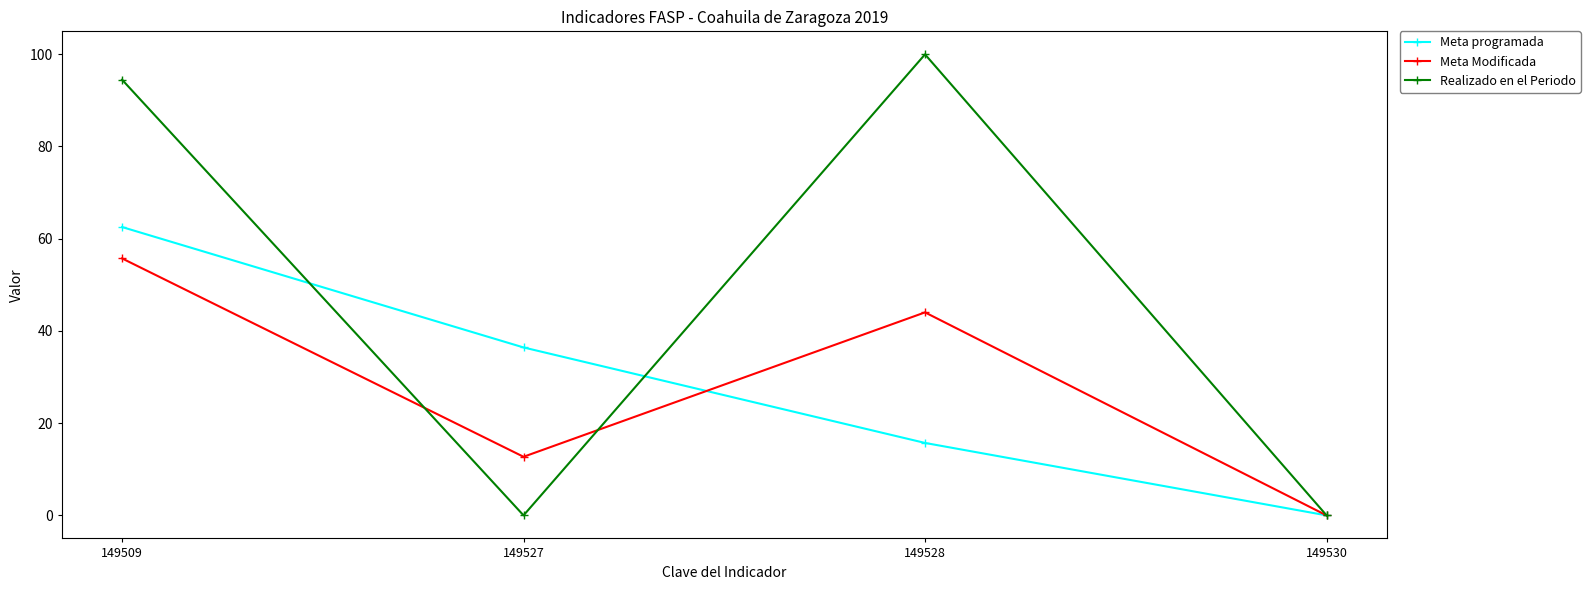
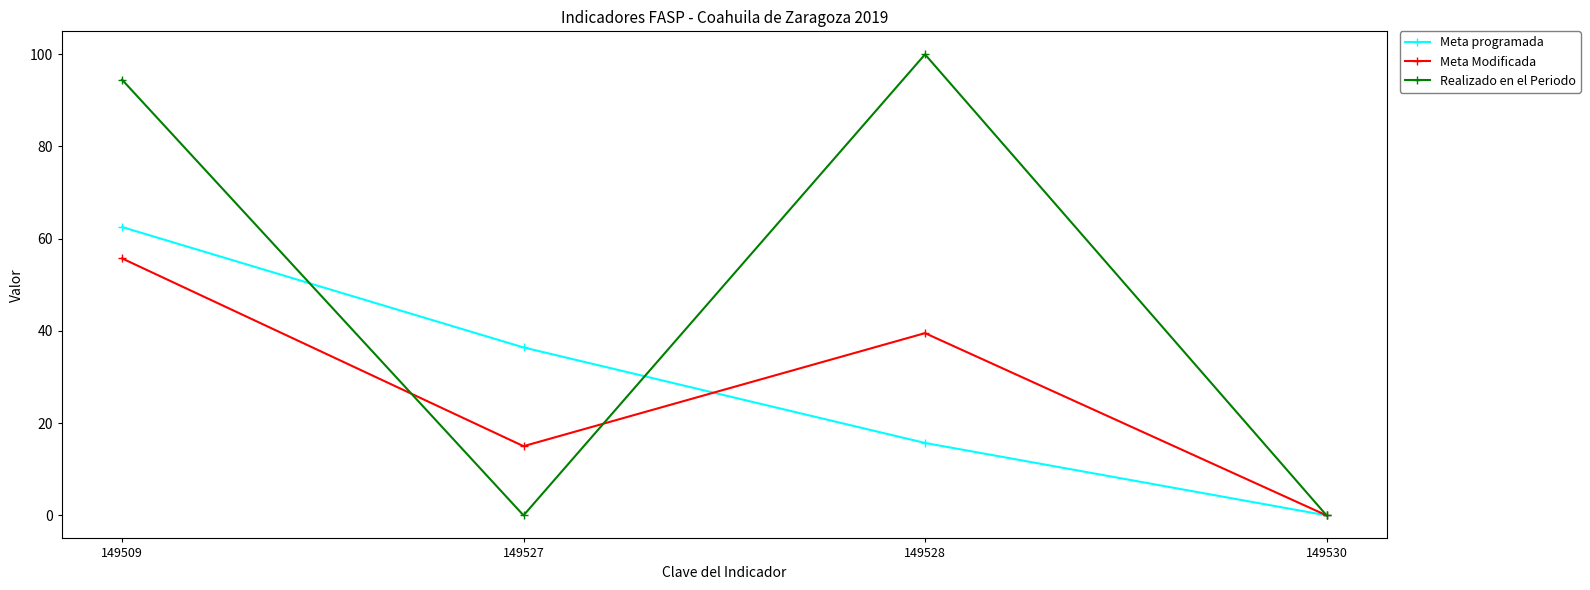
Meta Modificada, 149527: 13 -> 15
Meta Modificada, 149528: 44 -> 40
